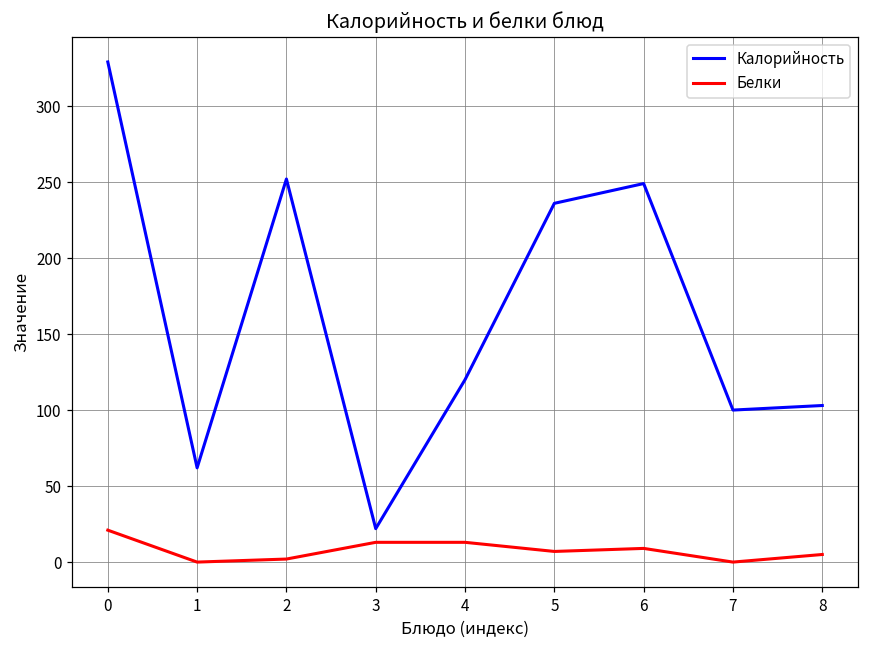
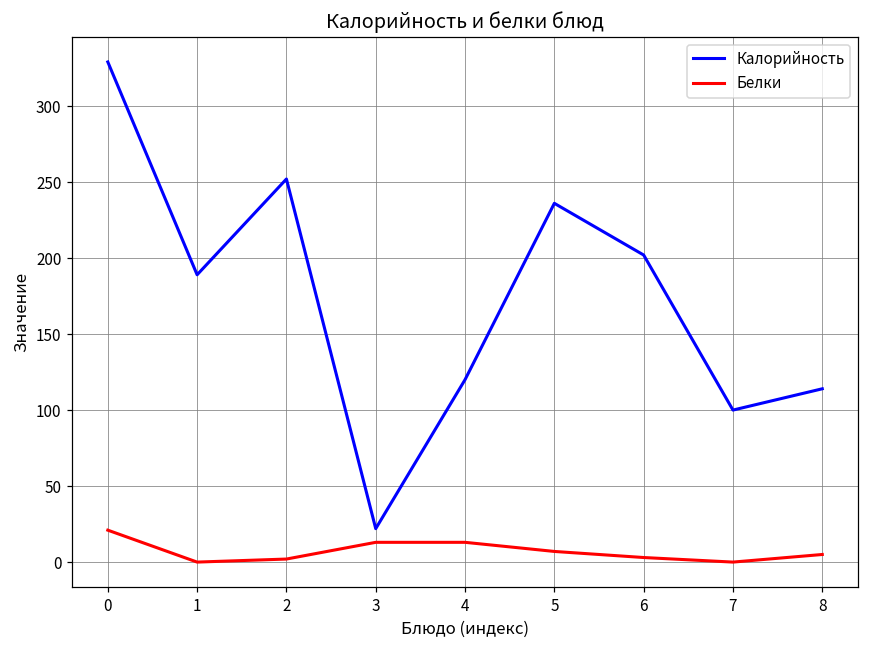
Калорийность, 1: 62 -> 189
Калорийность, 6: 249 -> 202
Белки, 6: 9 -> 3
Калорийность, 8: 103 -> 114
